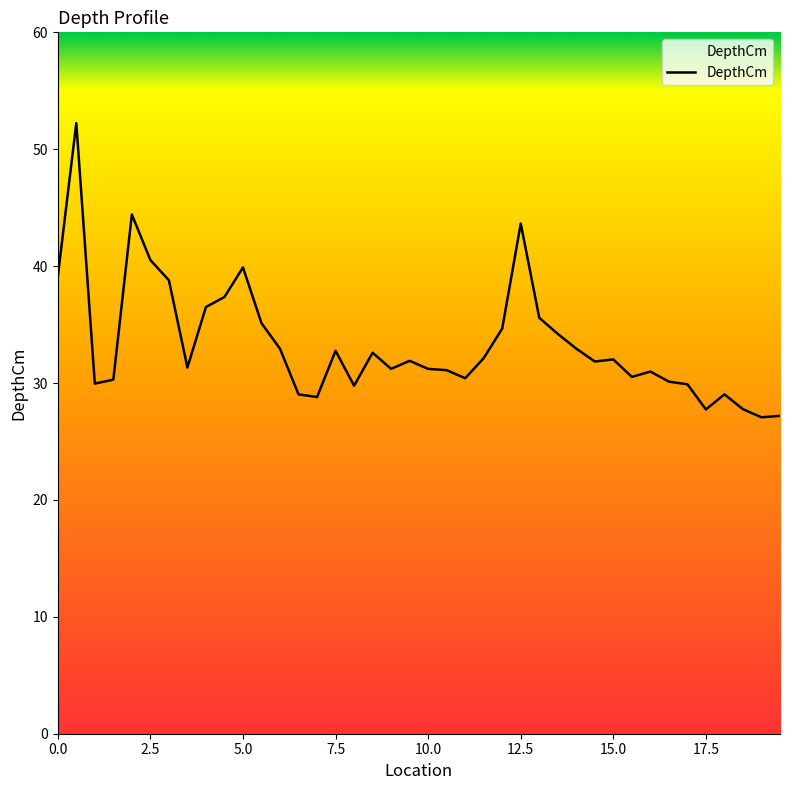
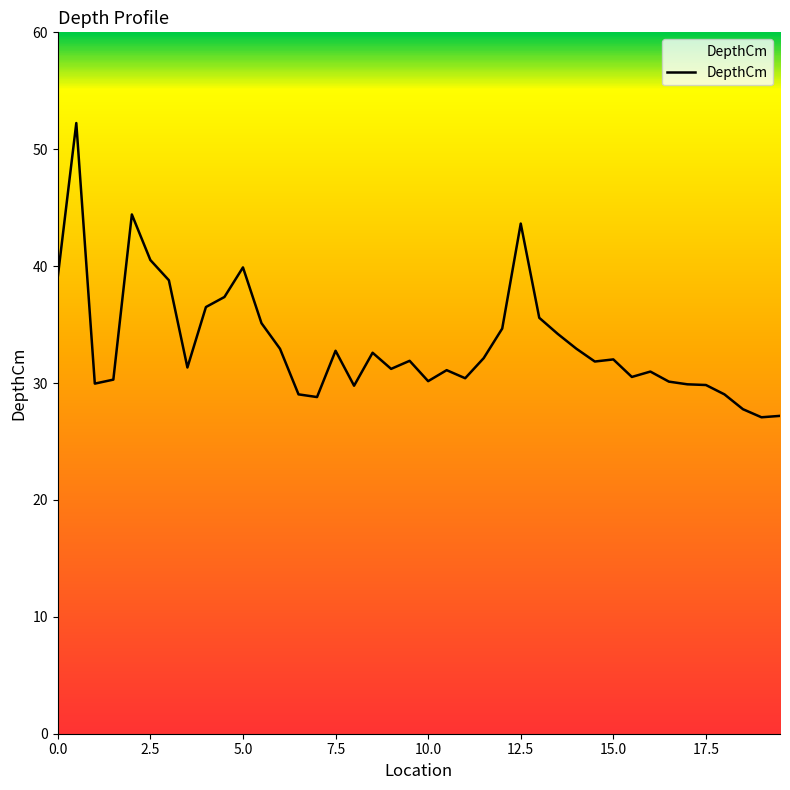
10.0: 31.2 -> 30.2
17.5: 27.7 -> 29.8
